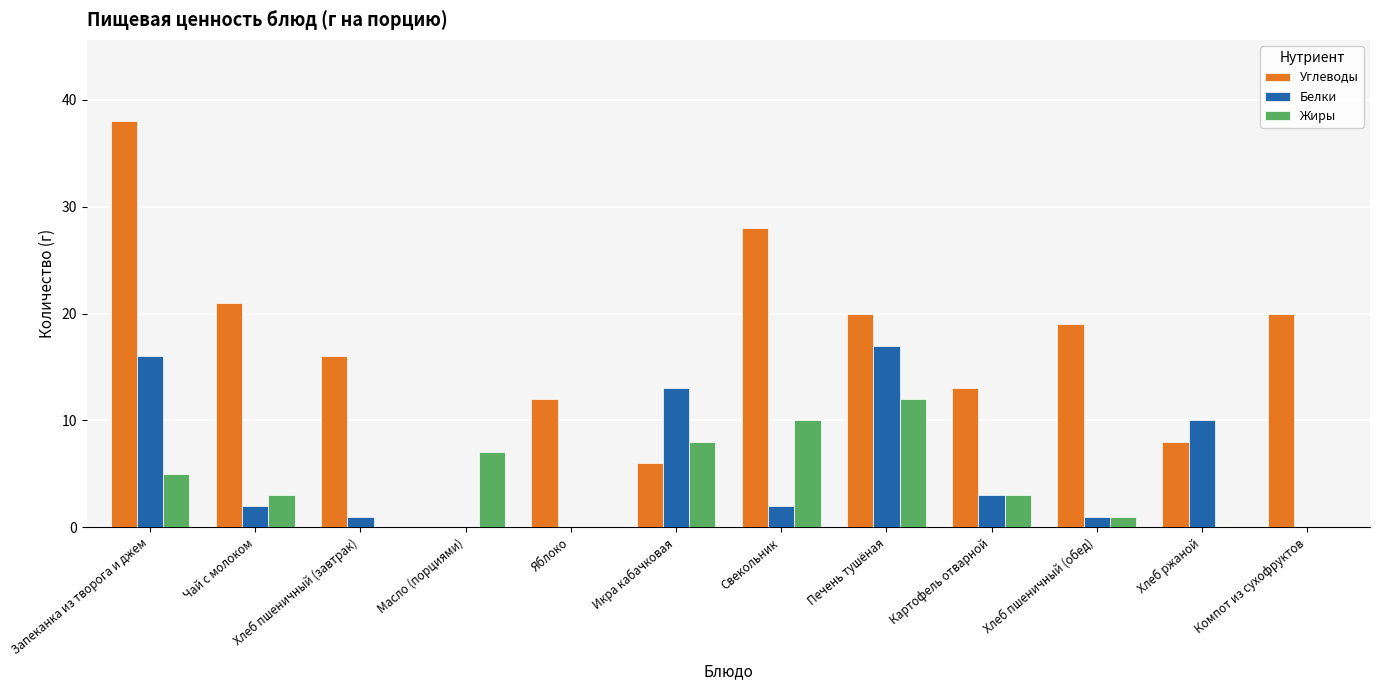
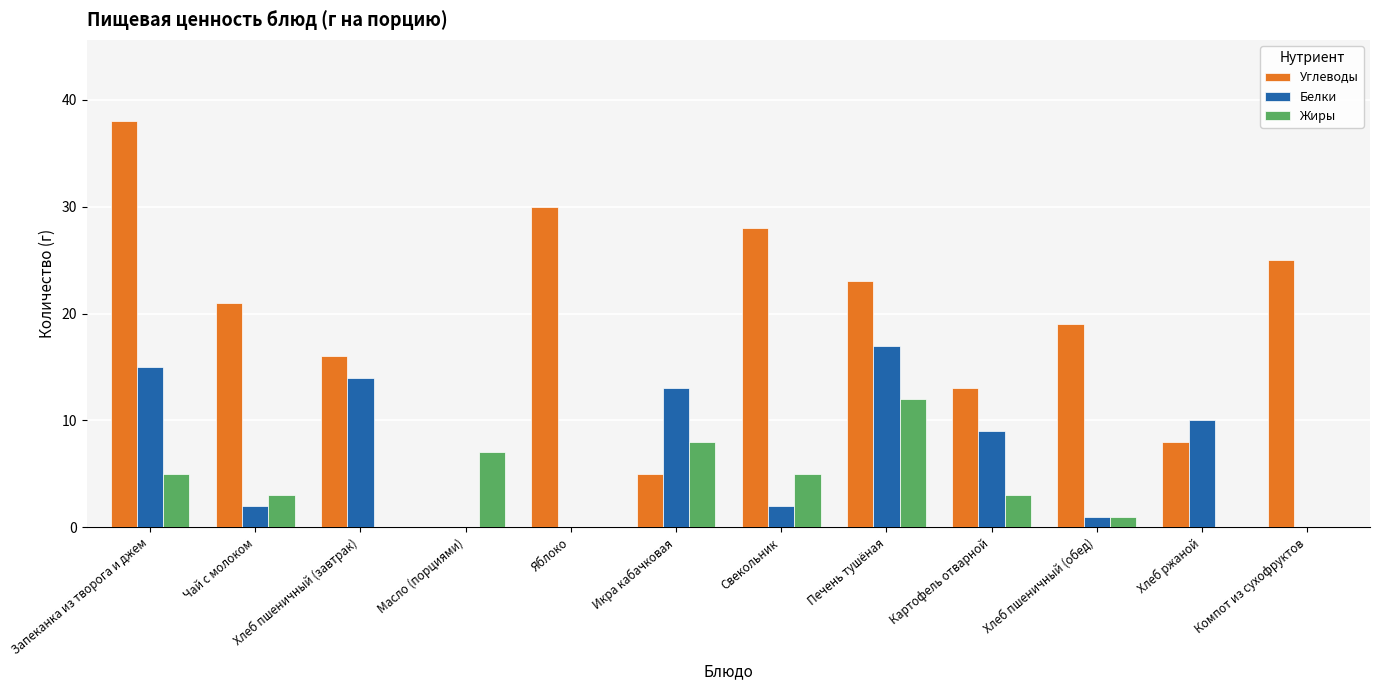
Белки, Запеканка из творога и джем: 16 -> 15
Белки, Хлеб пшеничный (завтрак): 1 -> 14
Углеводы, Яблоко: 12 -> 30
Углеводы, Икра кабачковая: 6 -> 5
Жиры, Свекольник: 10 -> 5
Углеводы, Печень тушёная: 20 -> 23
Белки, Картофель отварной: 3 -> 9
Углеводы, Компот из сухофруктов: 20 -> 25
